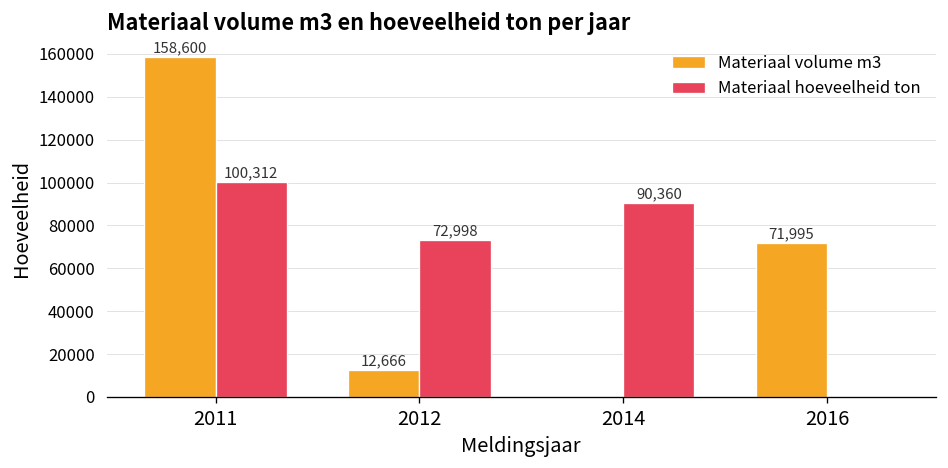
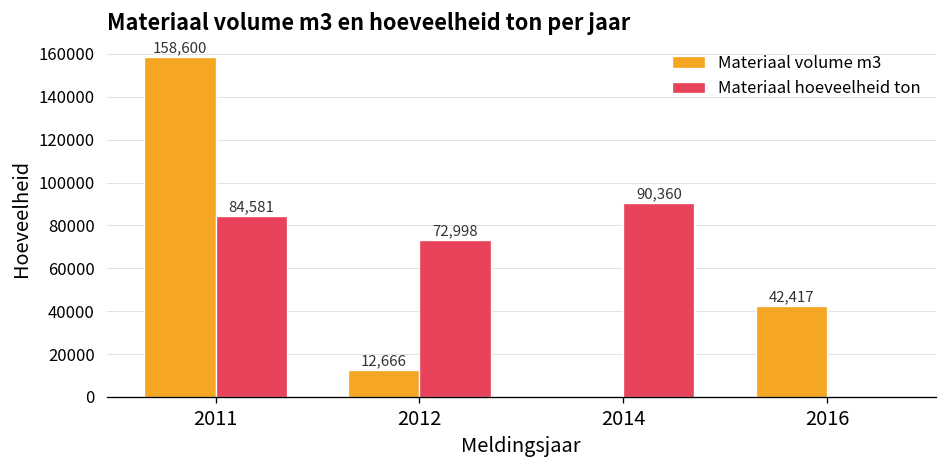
Materiaal hoeveelheid ton, 2011: 100,312 -> 84,581
Materiaal volume m3, 2016: 71,995 -> 42,417
